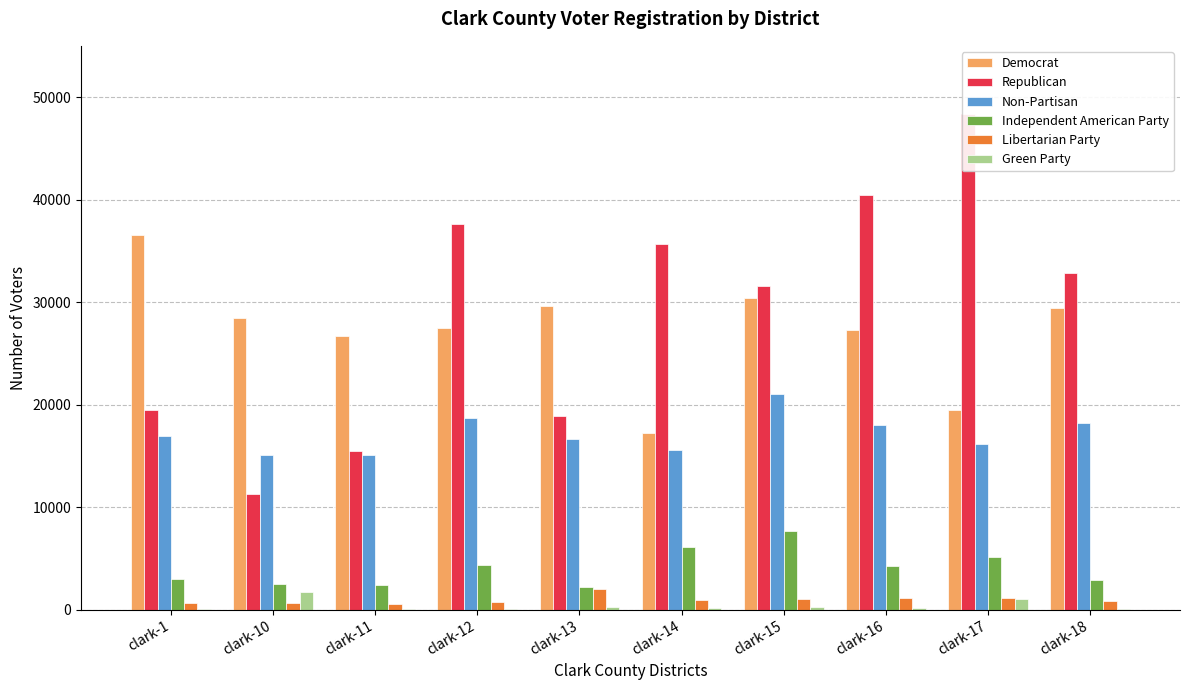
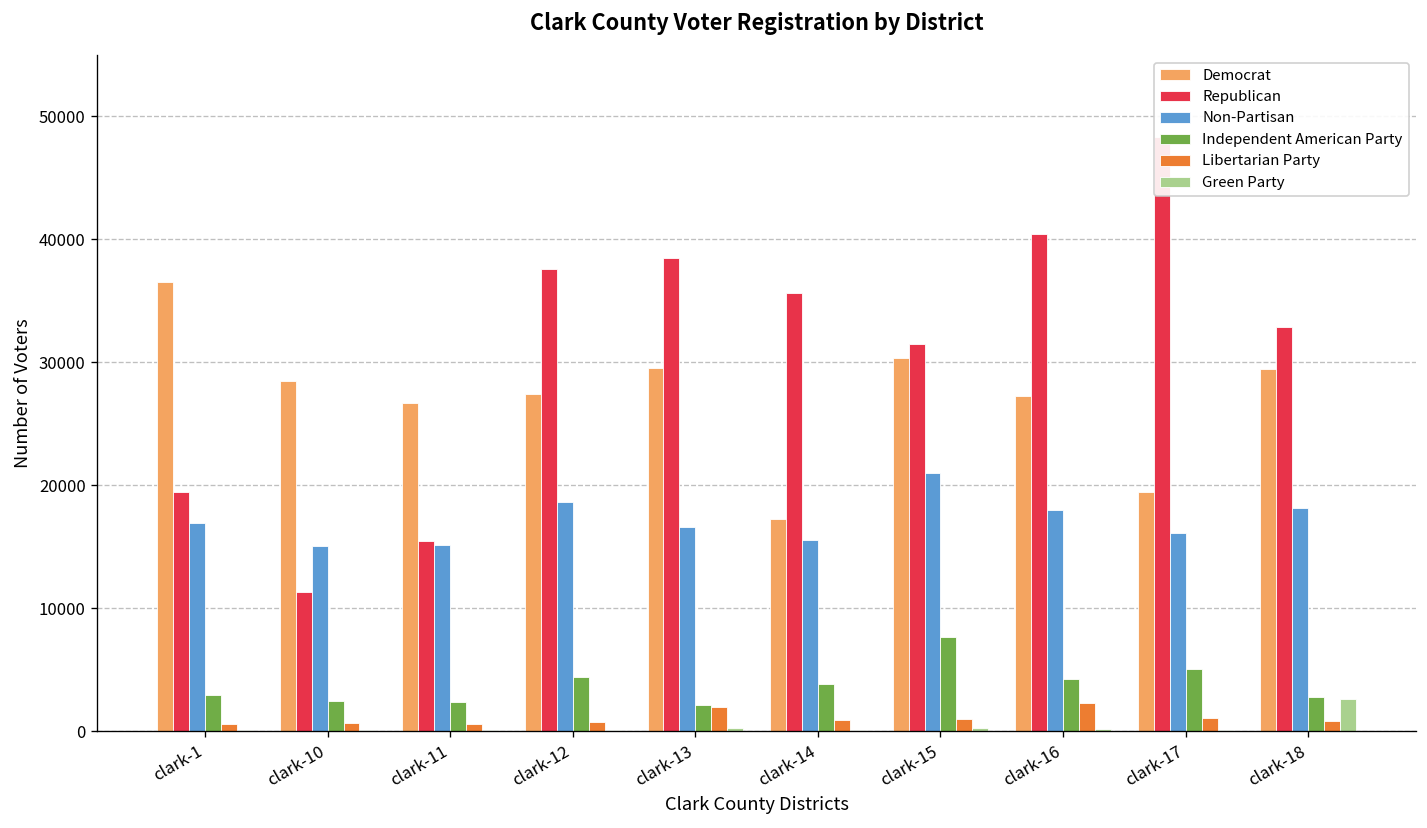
Green Party, clark-10: 1700 -> 100
Republican, clark-13: 18900 -> 38500
Independent American Party, clark-14: 6100 -> 3900
Libertarian Party, clark-16: 1200 -> 2300
Green Party, clark-17: 1100 -> 100
Green Party, clark-18: 100 -> 2600
